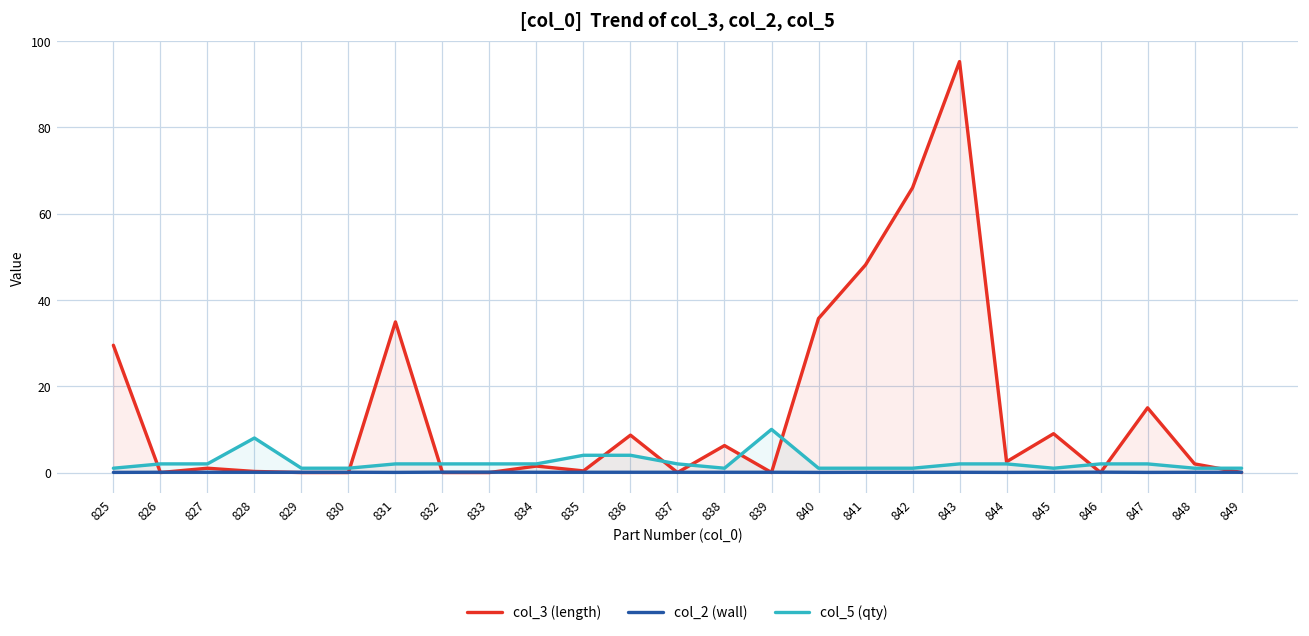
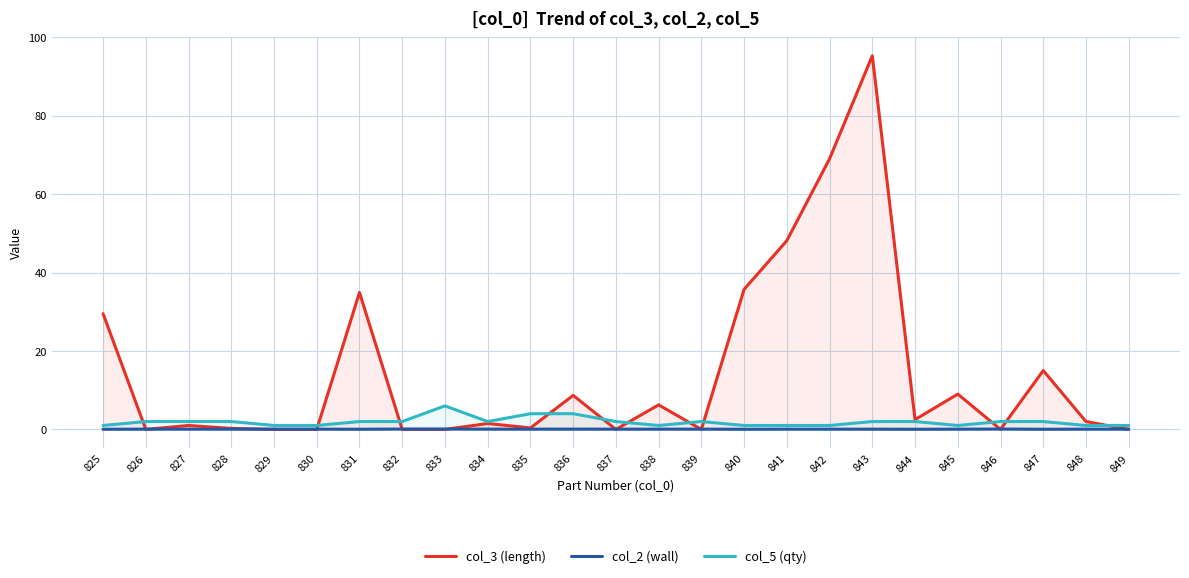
col_5 (qty), 828: 8 -> 2
col_5 (qty), 833: 2 -> 6
col_5 (qty), 839: 10 -> 2
col_3 (length), 842: 66 -> 69
